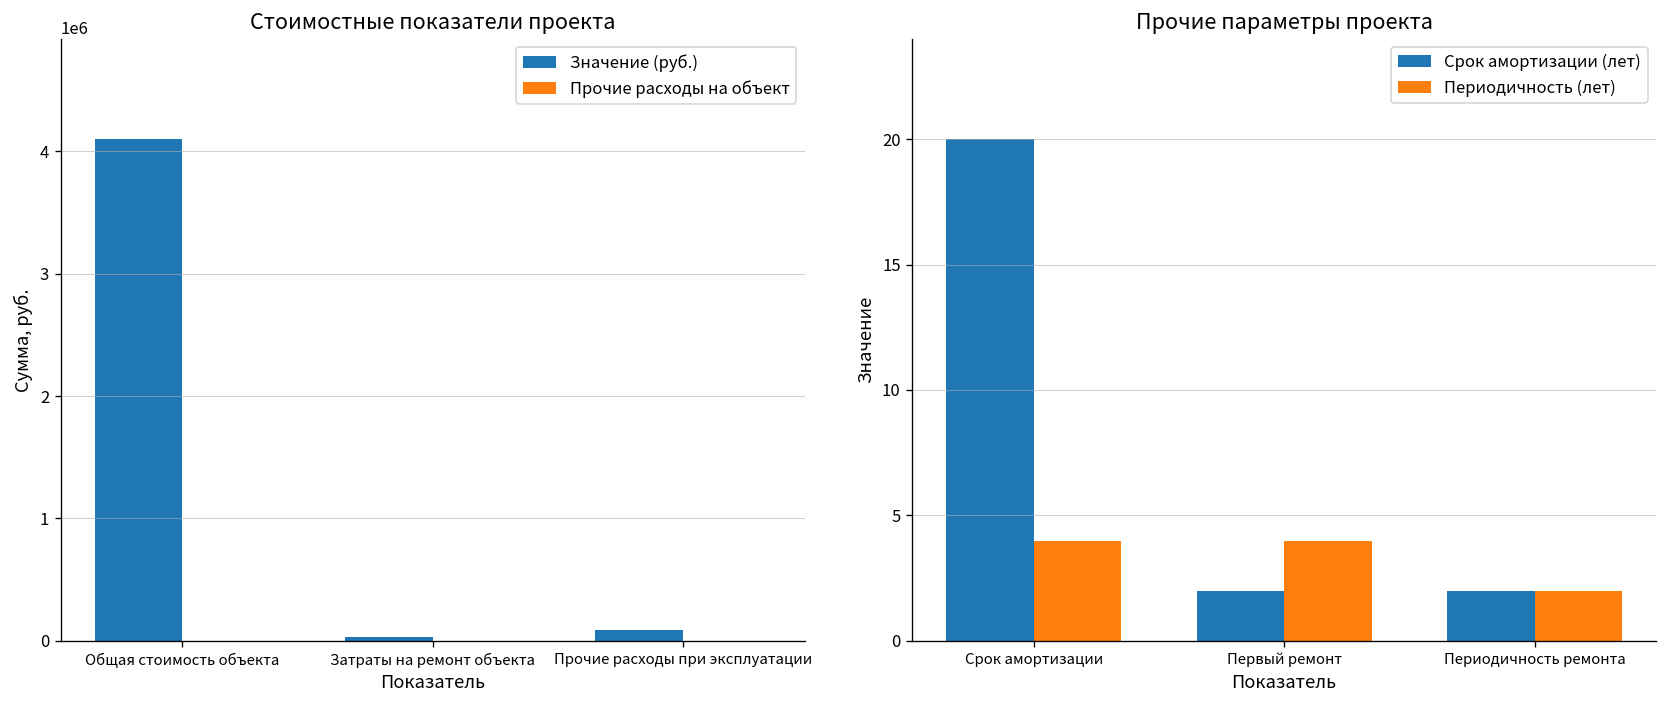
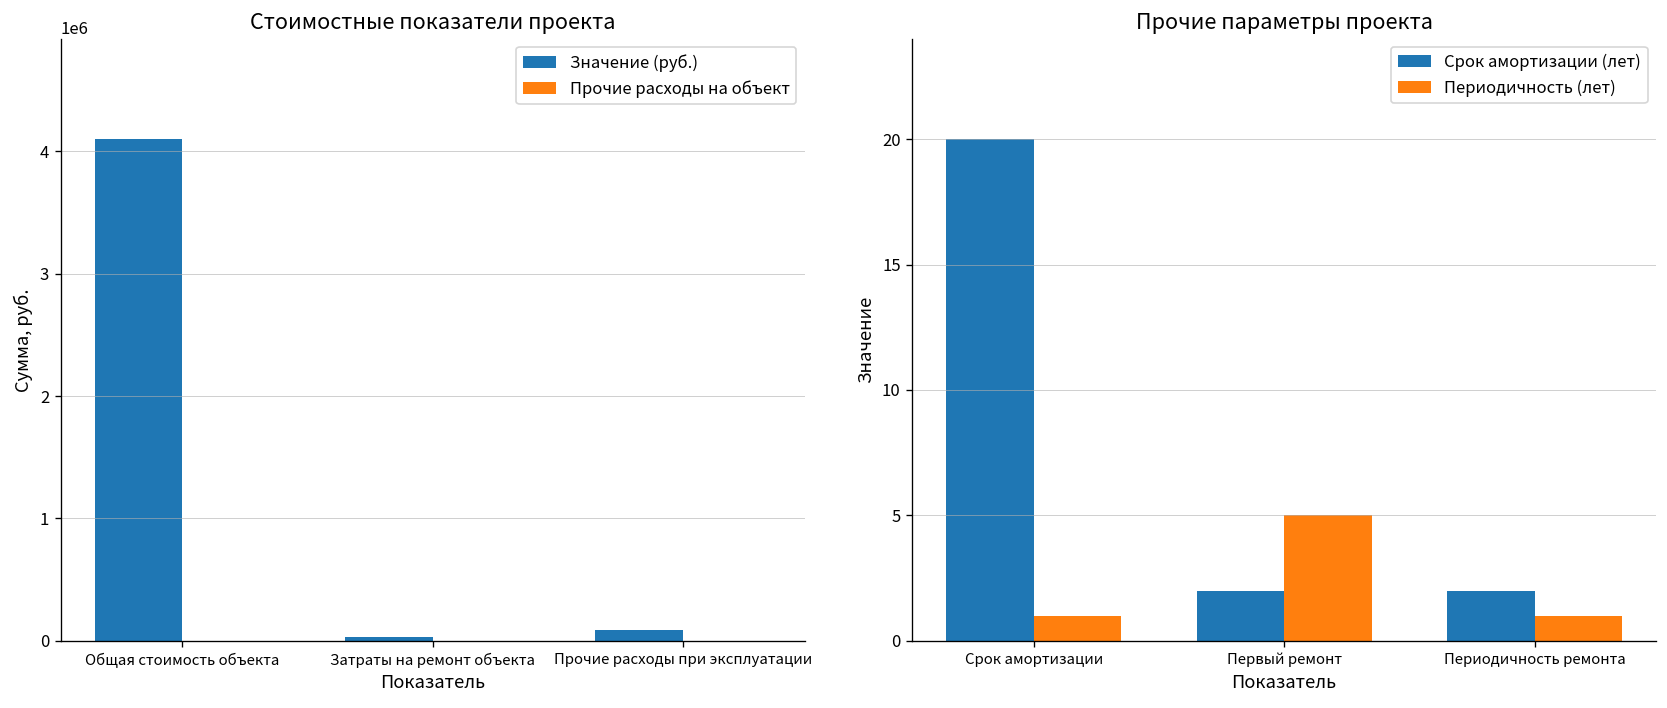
Прочие параметры проекта, Периодичность (лет), Срок амортизации: 4 -> 1
Прочие параметры проекта, Периодичность (лет), Первый ремонт: 4 -> 5
Прочие параметры проекта, Периодичность (лет), Периодичность ремонта: 2 -> 1
